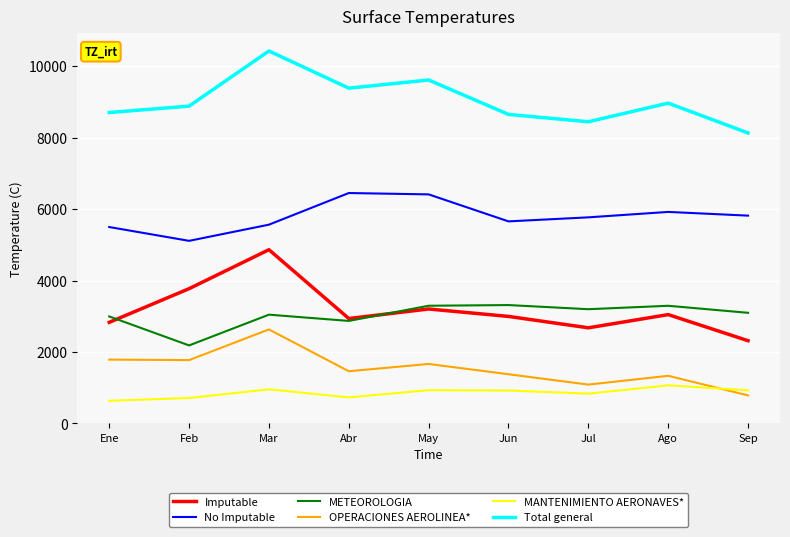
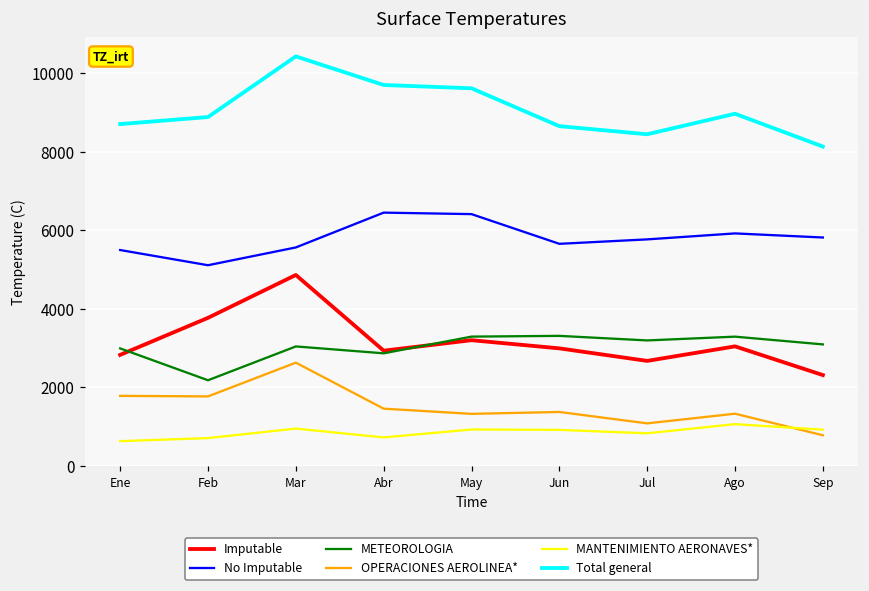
Total general, Abr: 9400 -> 9700
OPERACIONES AEROLINEA*, May: 1700 -> 1300
